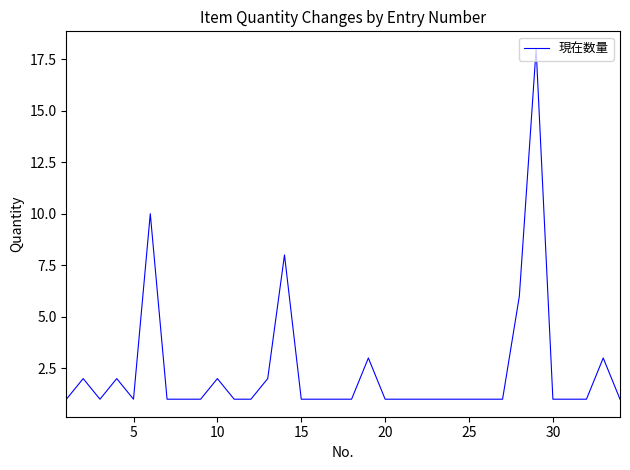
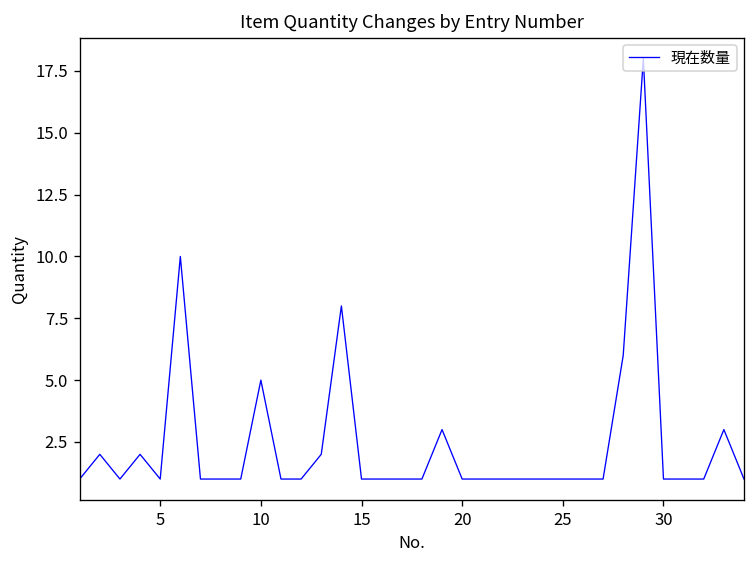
10: 2 -> 5
